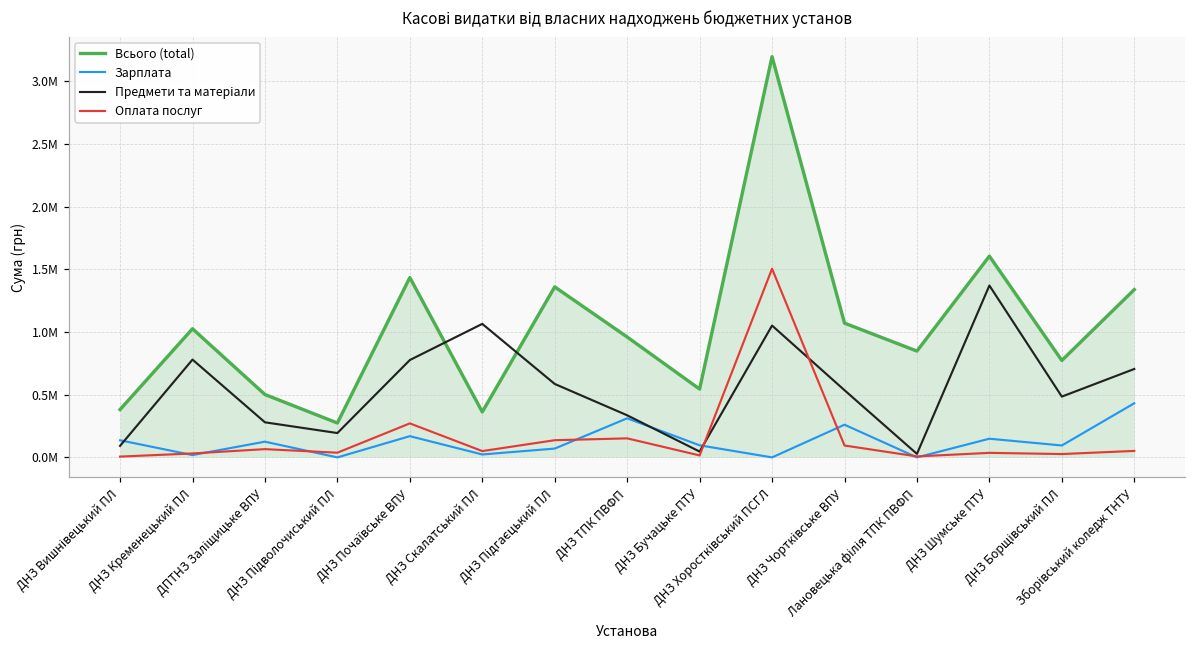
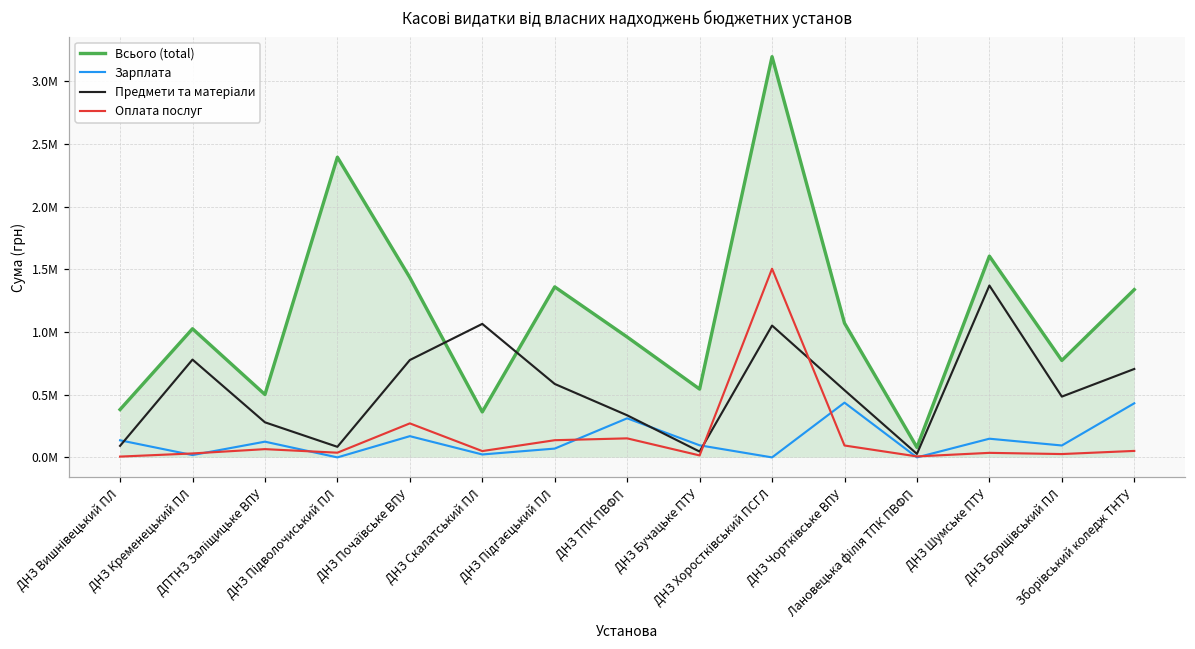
Всього (total), ДНЗ Підволочиський ПЛ: 270000 -> 2390000
Предмети та матеріали, ДНЗ Підволочиський ПЛ: 190000 -> 80000
Зарплата, ДНЗ Чортківське ВПУ: 260000 -> 440000
Всього (total), Лановецька філія ТПК ПВФП: 850000 -> 80000
